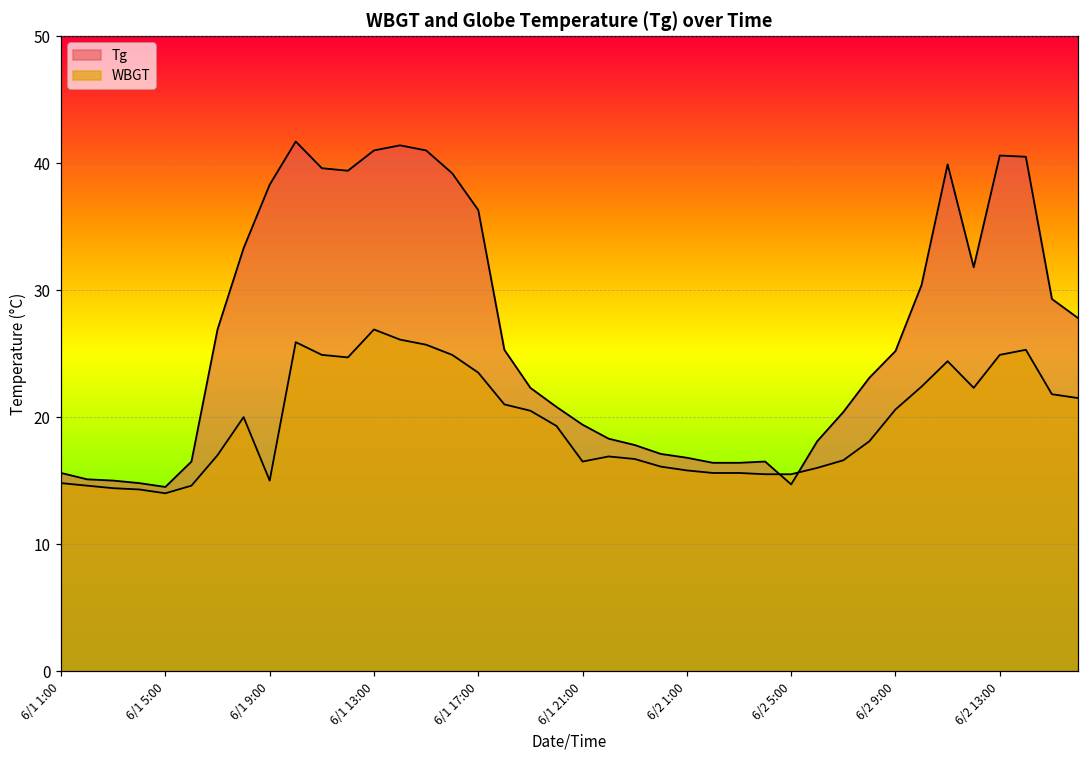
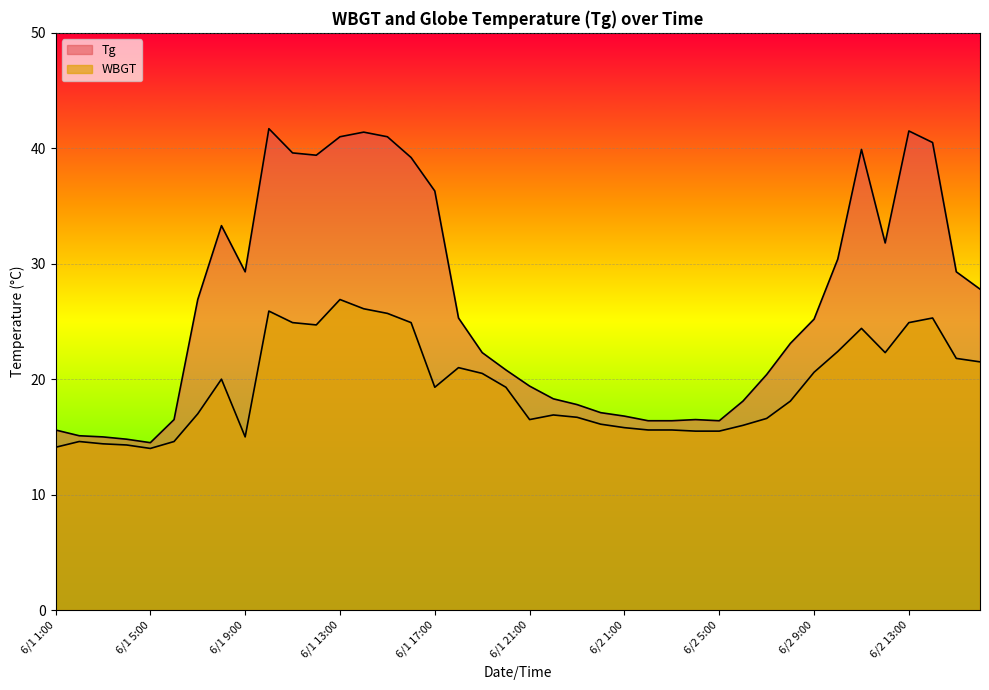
WBGT, 6/1 1:00: 14.8 -> 14.1
Tg, 6/1 9:00: 38.3 -> 29.3
WBGT, 6/1 17:00: 23.5 -> 19.3
Tg, 6/2 5:00: 14.7 -> 16.4
Tg, 6/2 13:00: 40.6 -> 41.5
